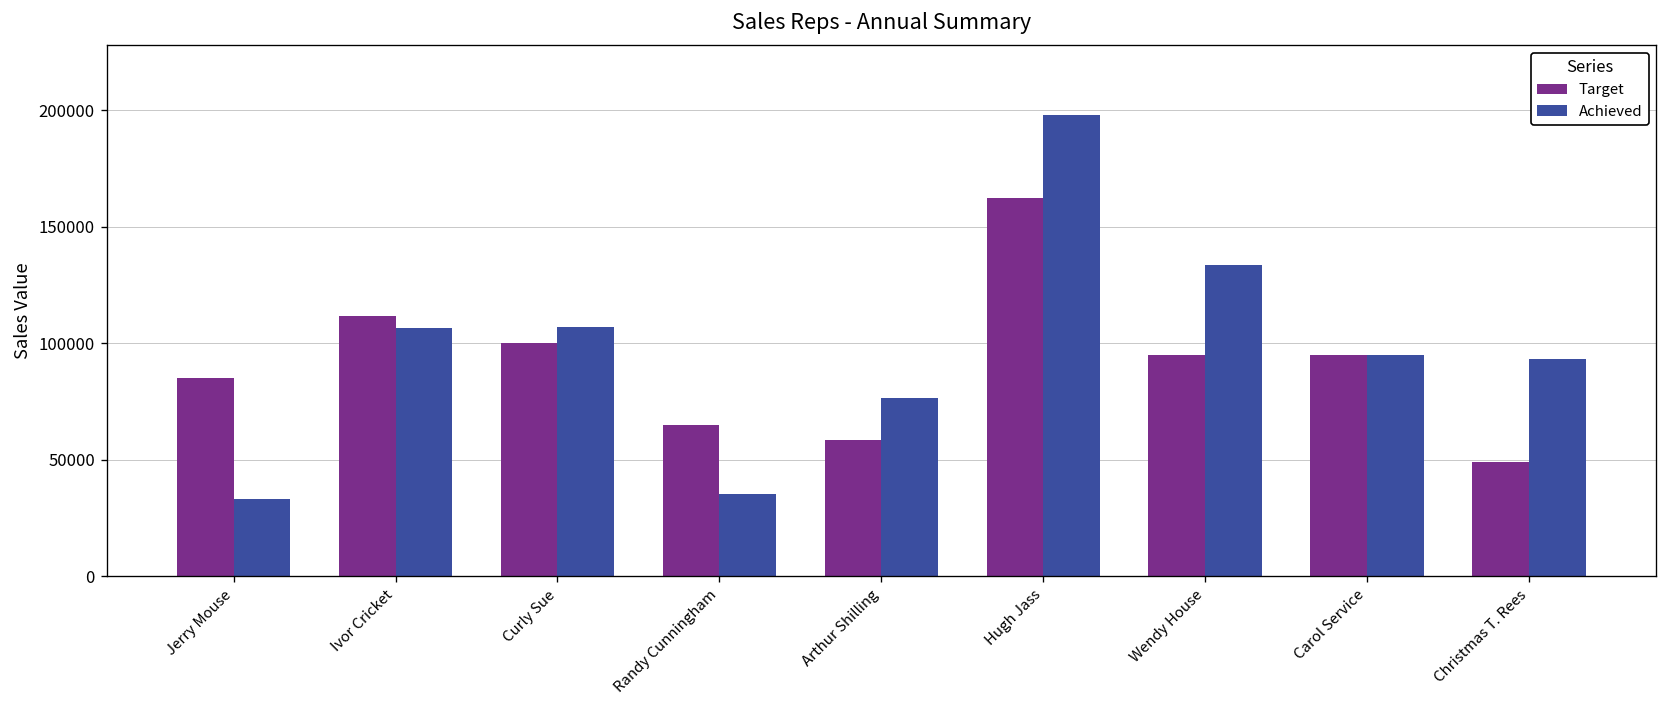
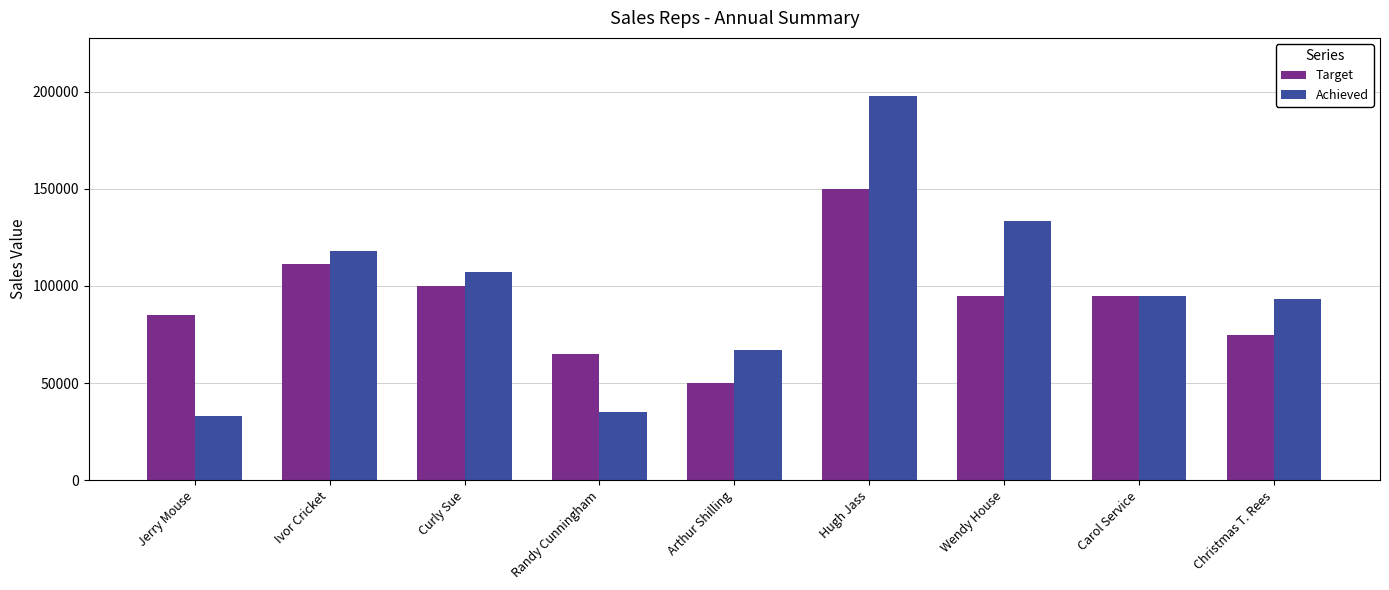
Achieved, Ivor Cricket: 106000 -> 118000
Target, Arthur Shilling: 59000 -> 50000
Achieved, Arthur Shilling: 77000 -> 67000
Target, Hugh Jass: 162000 -> 150000
Target, Christmas T. Rees: 49000 -> 75000
